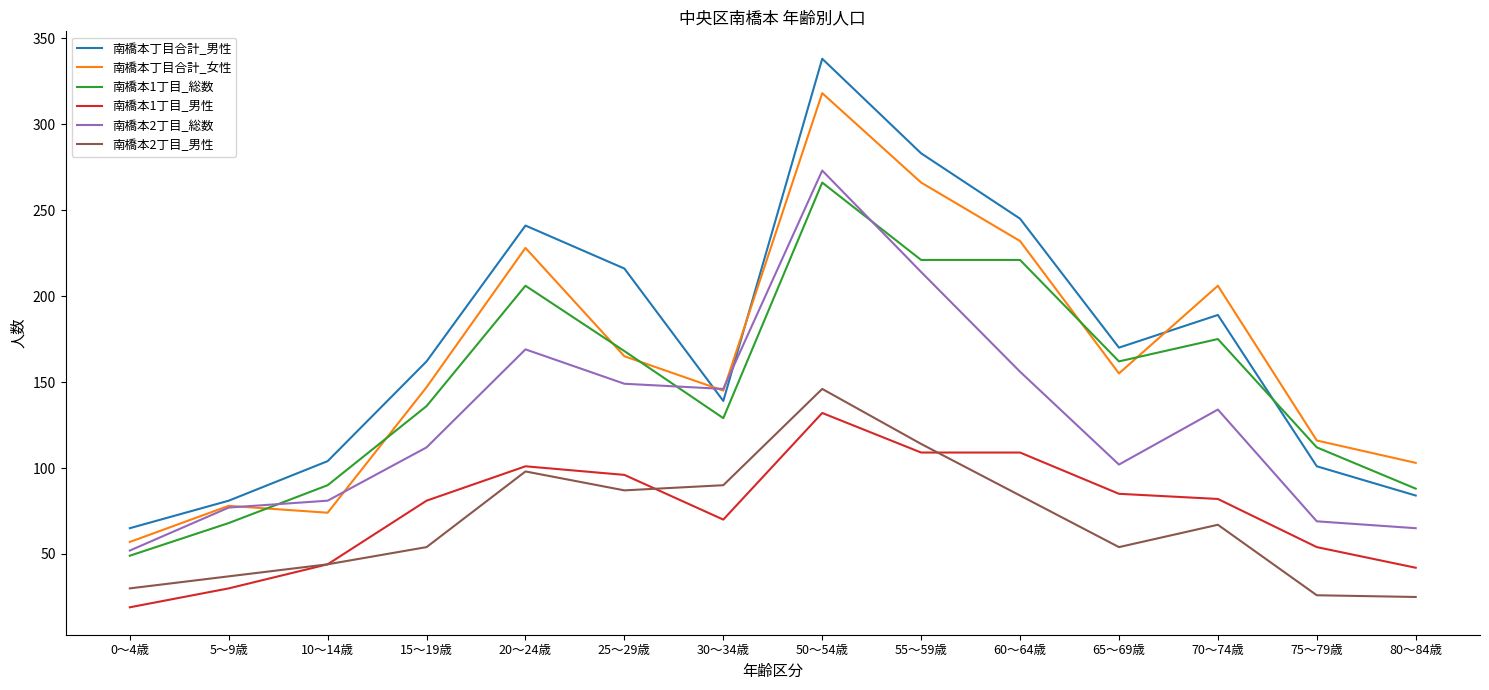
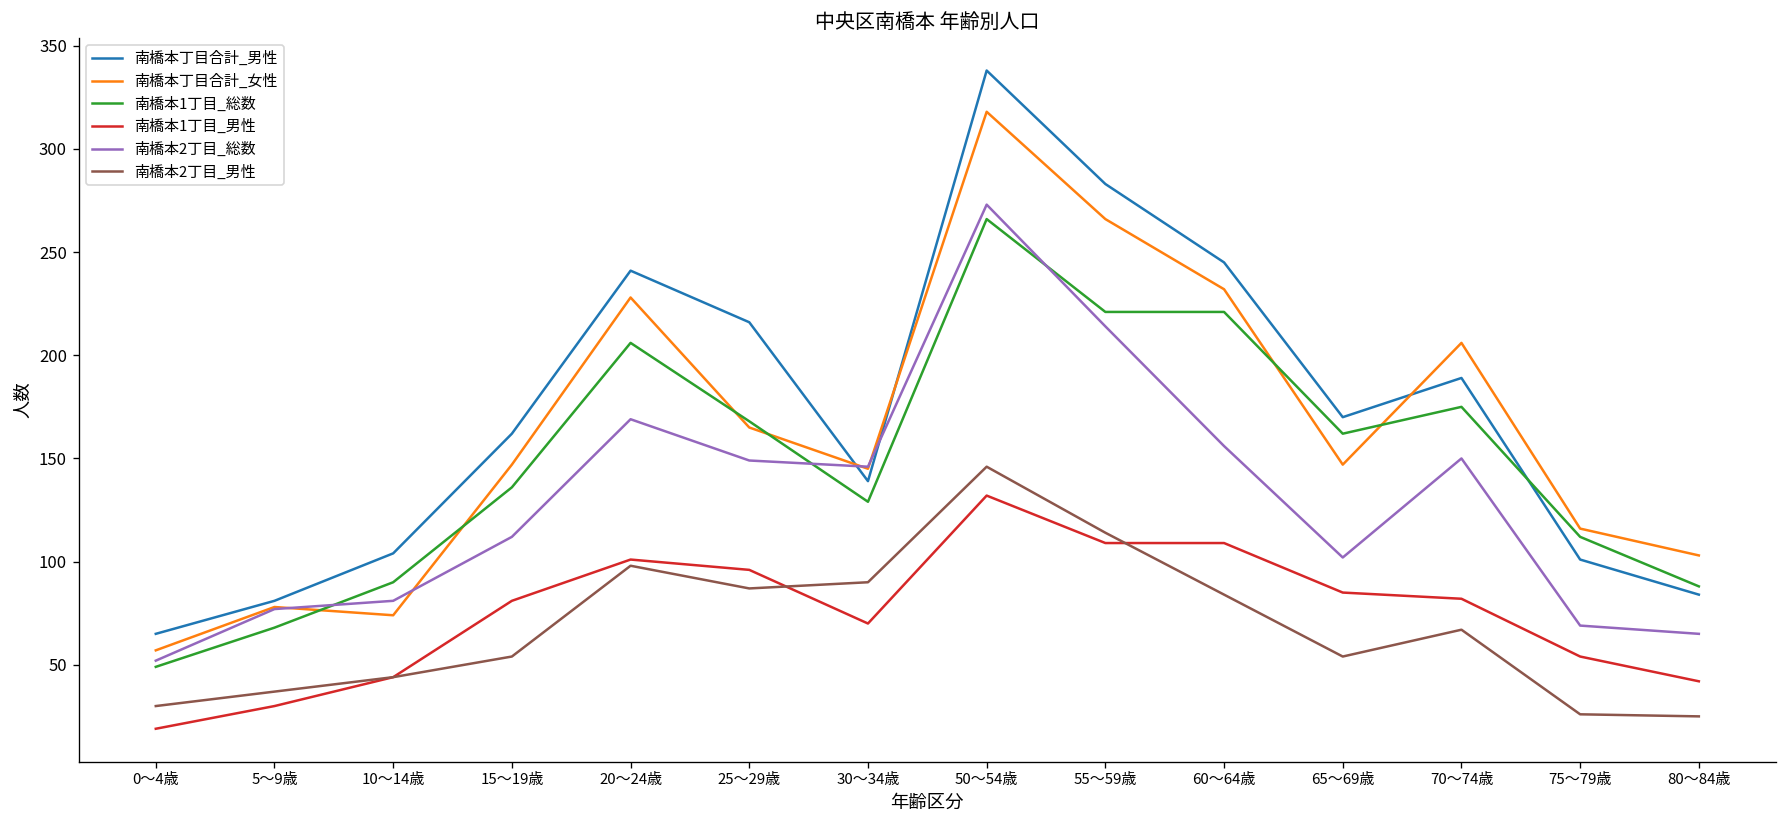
南橋本丁目合計_女性, 65～69歳: 155 -> 147
南橋本2丁目_総数, 70～74歳: 134 -> 150
